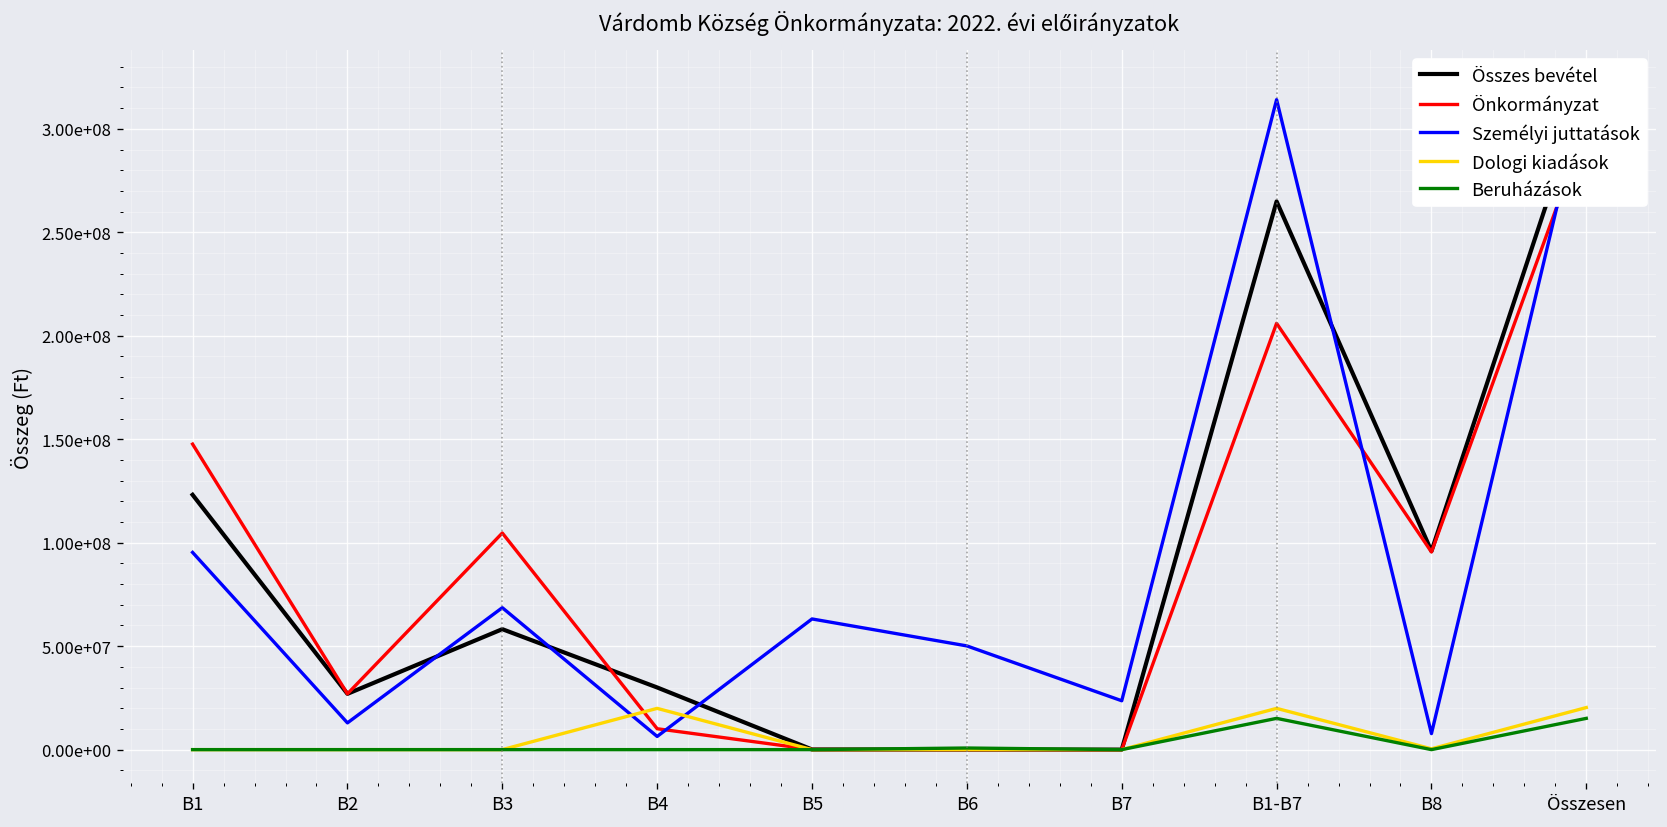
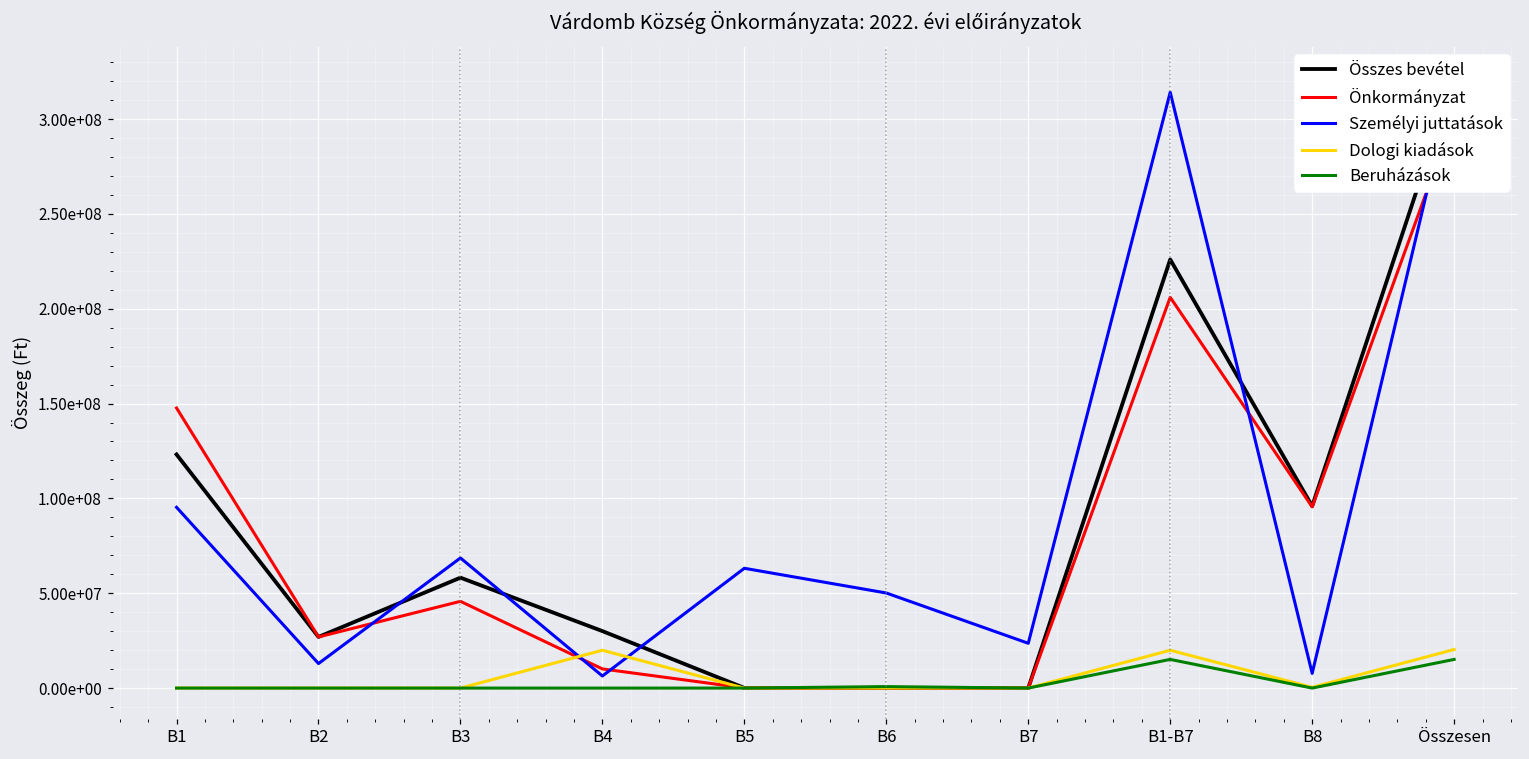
Önkormányzat, B3: 105000000 -> 46000000
Összes bevétel, B1-B7: 265000000 -> 226000000
